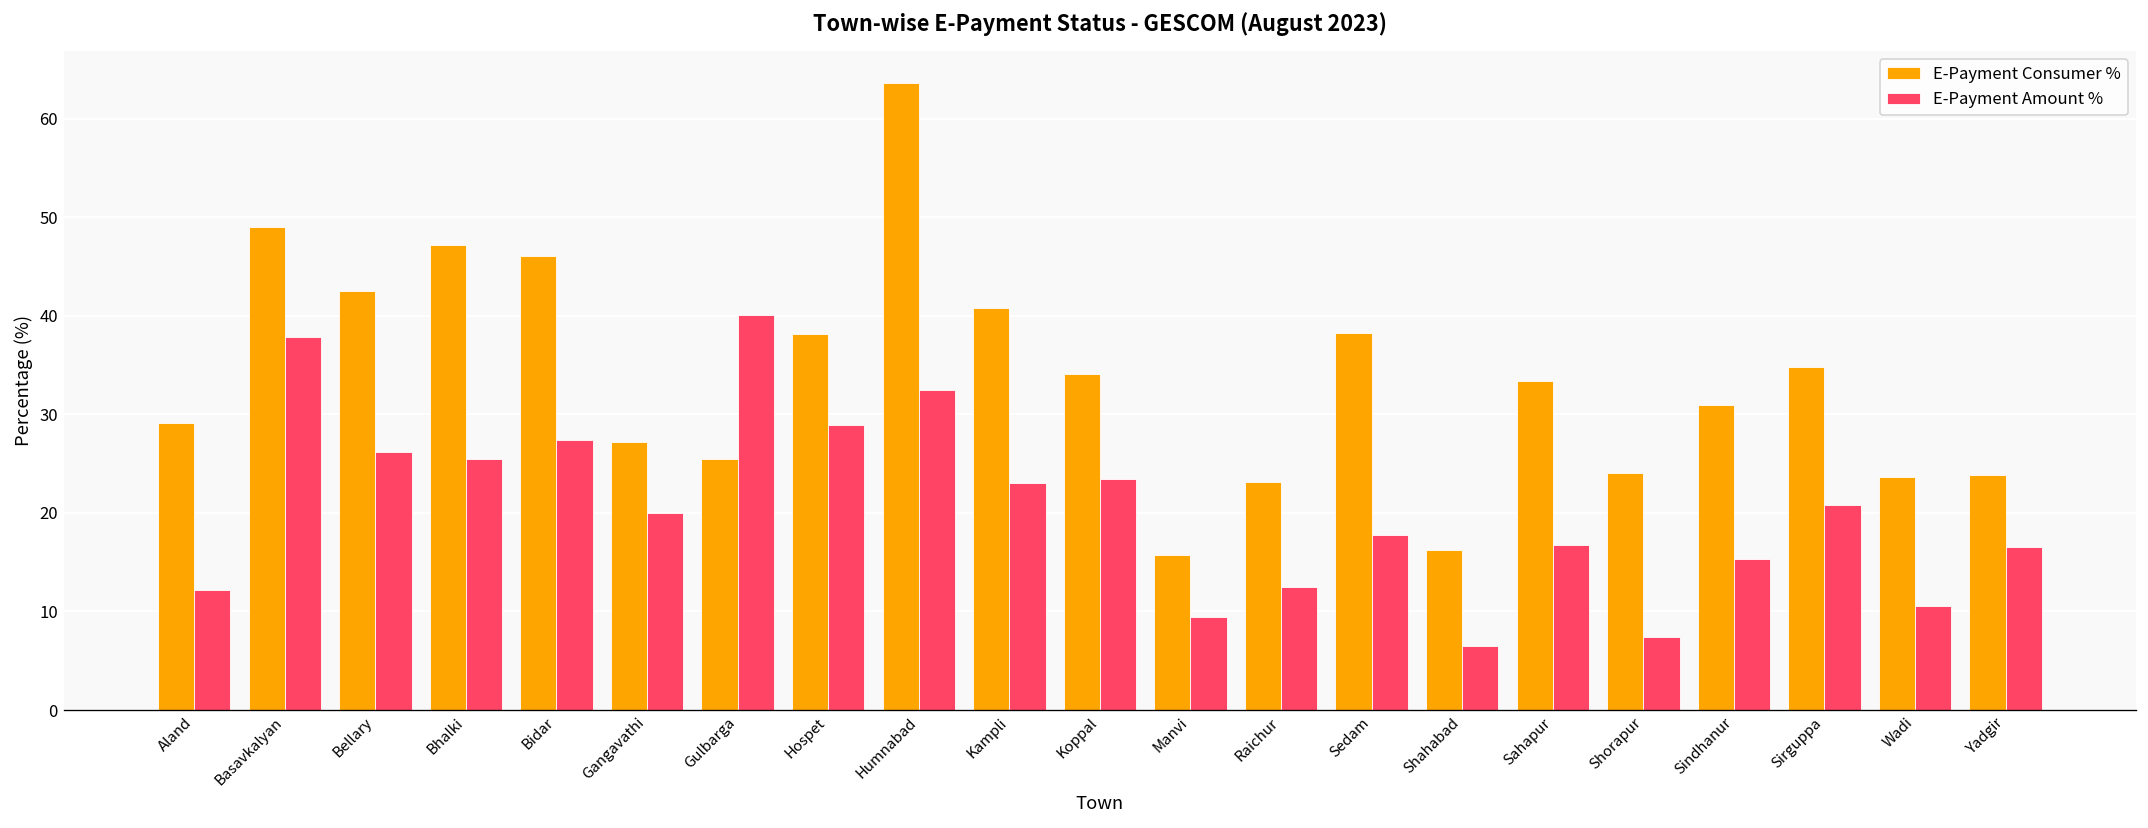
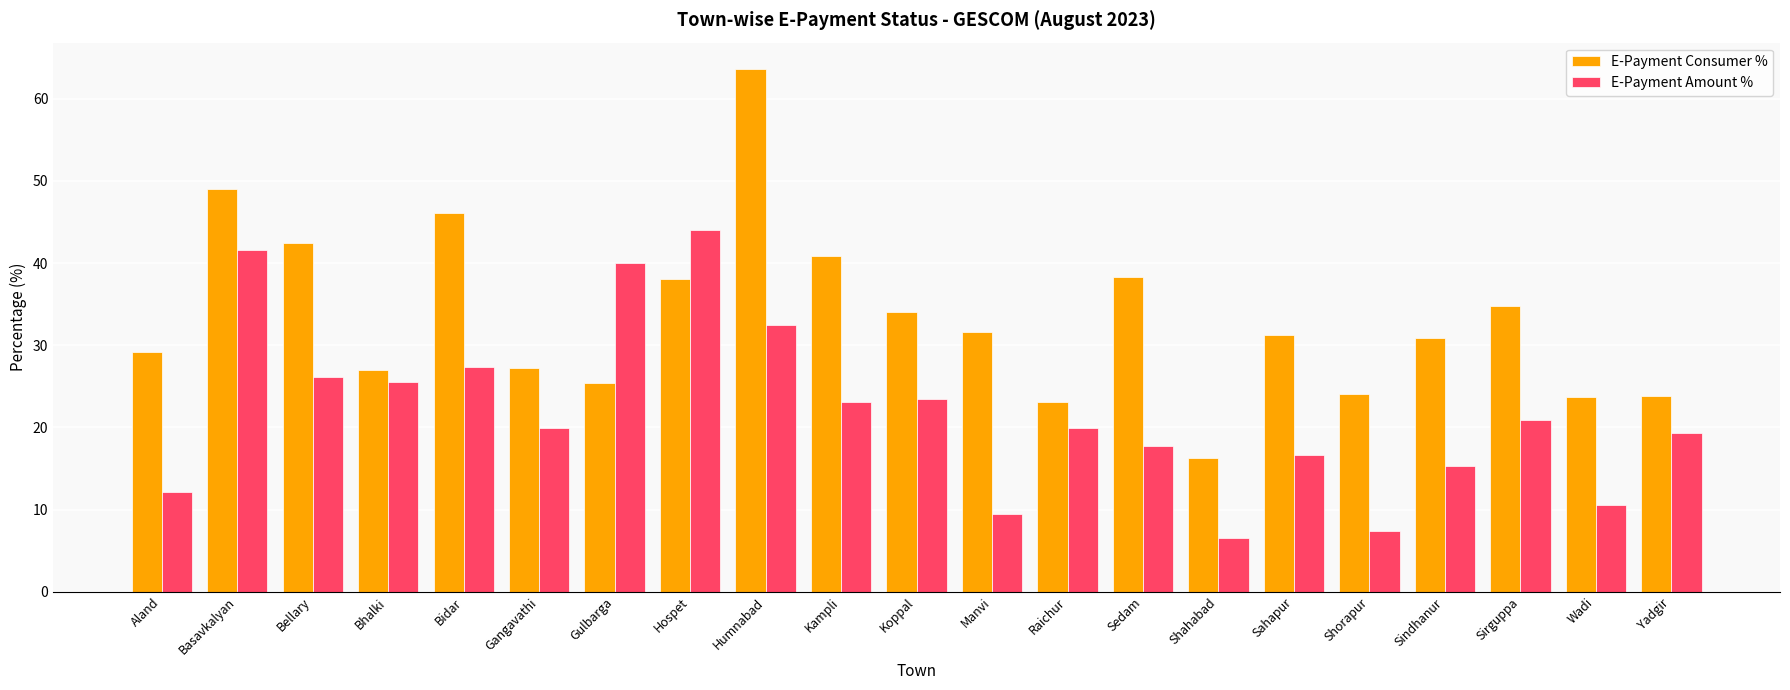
E-Payment Amount %, Basavkalyan: 38 -> 42
E-Payment Consumer %, Bhalki: 47 -> 27
E-Payment Amount %, Hospet: 29 -> 44
E-Payment Consumer %, Manvi: 16 -> 32
E-Payment Amount %, Raichur: 12 -> 20
E-Payment Consumer %, Sahapur: 33 -> 31
E-Payment Amount %, Yadgir: 17 -> 19
